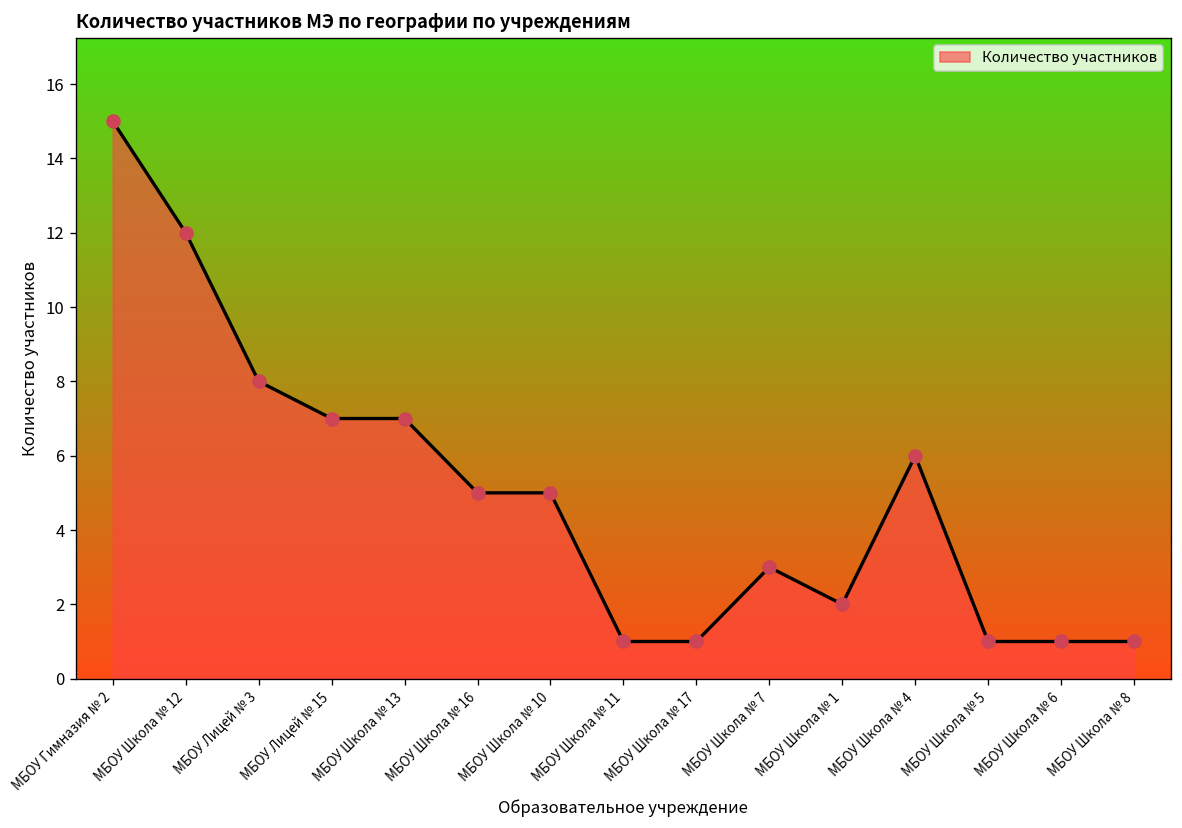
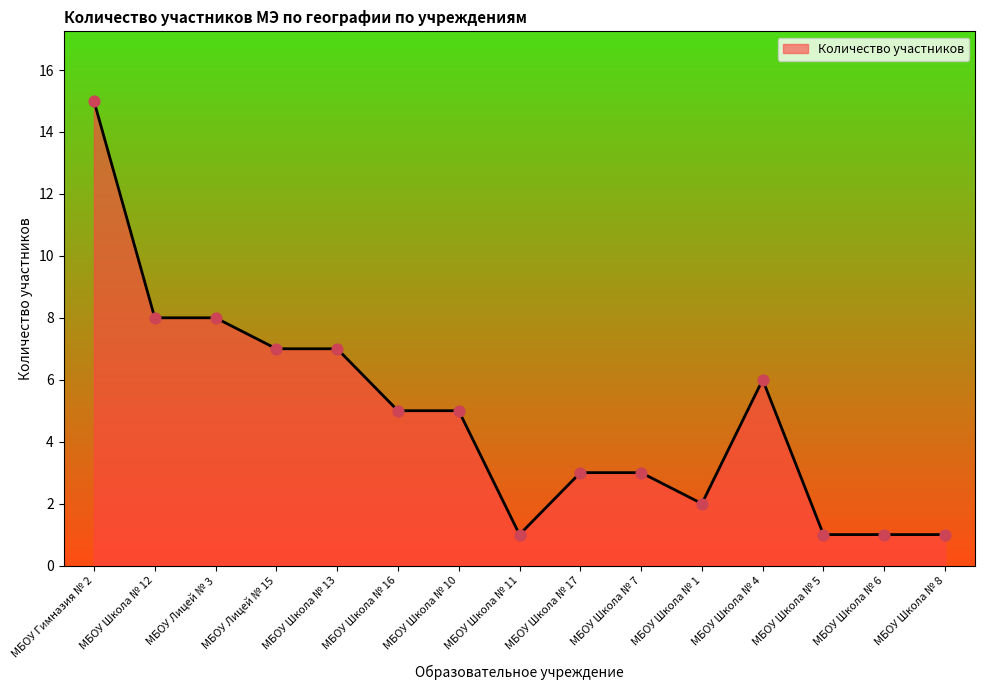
МБОУ Школа № 12: 12 -> 8
МБОУ Школа № 17: 1 -> 3
